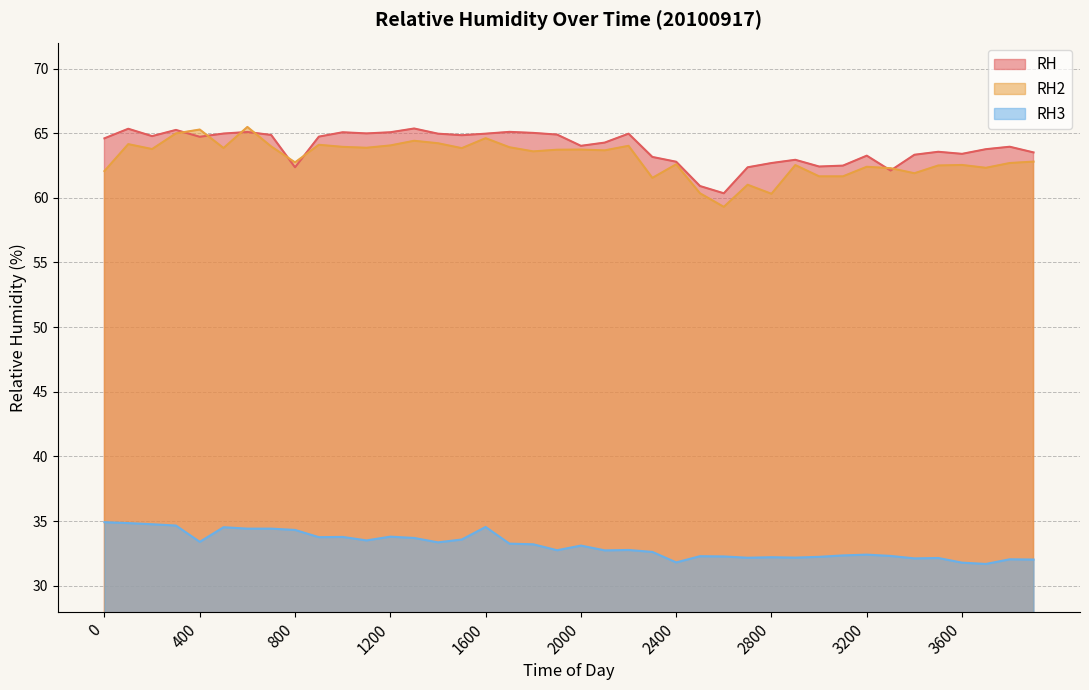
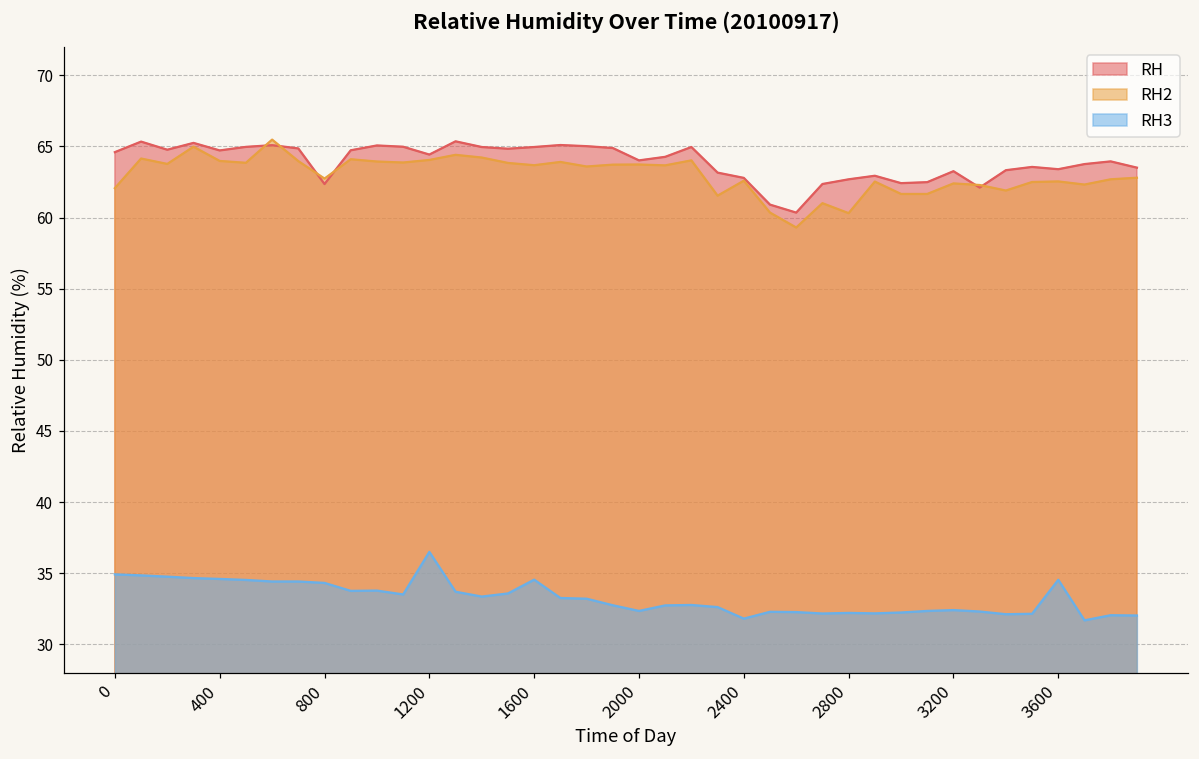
RH2, 400: 65.3 -> 64.0
RH3, 400: 33.4 -> 34.6
RH, 1200: 65.1 -> 64.4
RH3, 1200: 33.8 -> 36.5
RH2, 1600: 64.6 -> 63.7
RH3, 2000: 33.1 -> 32.4
RH3, 3600: 31.8 -> 34.5
